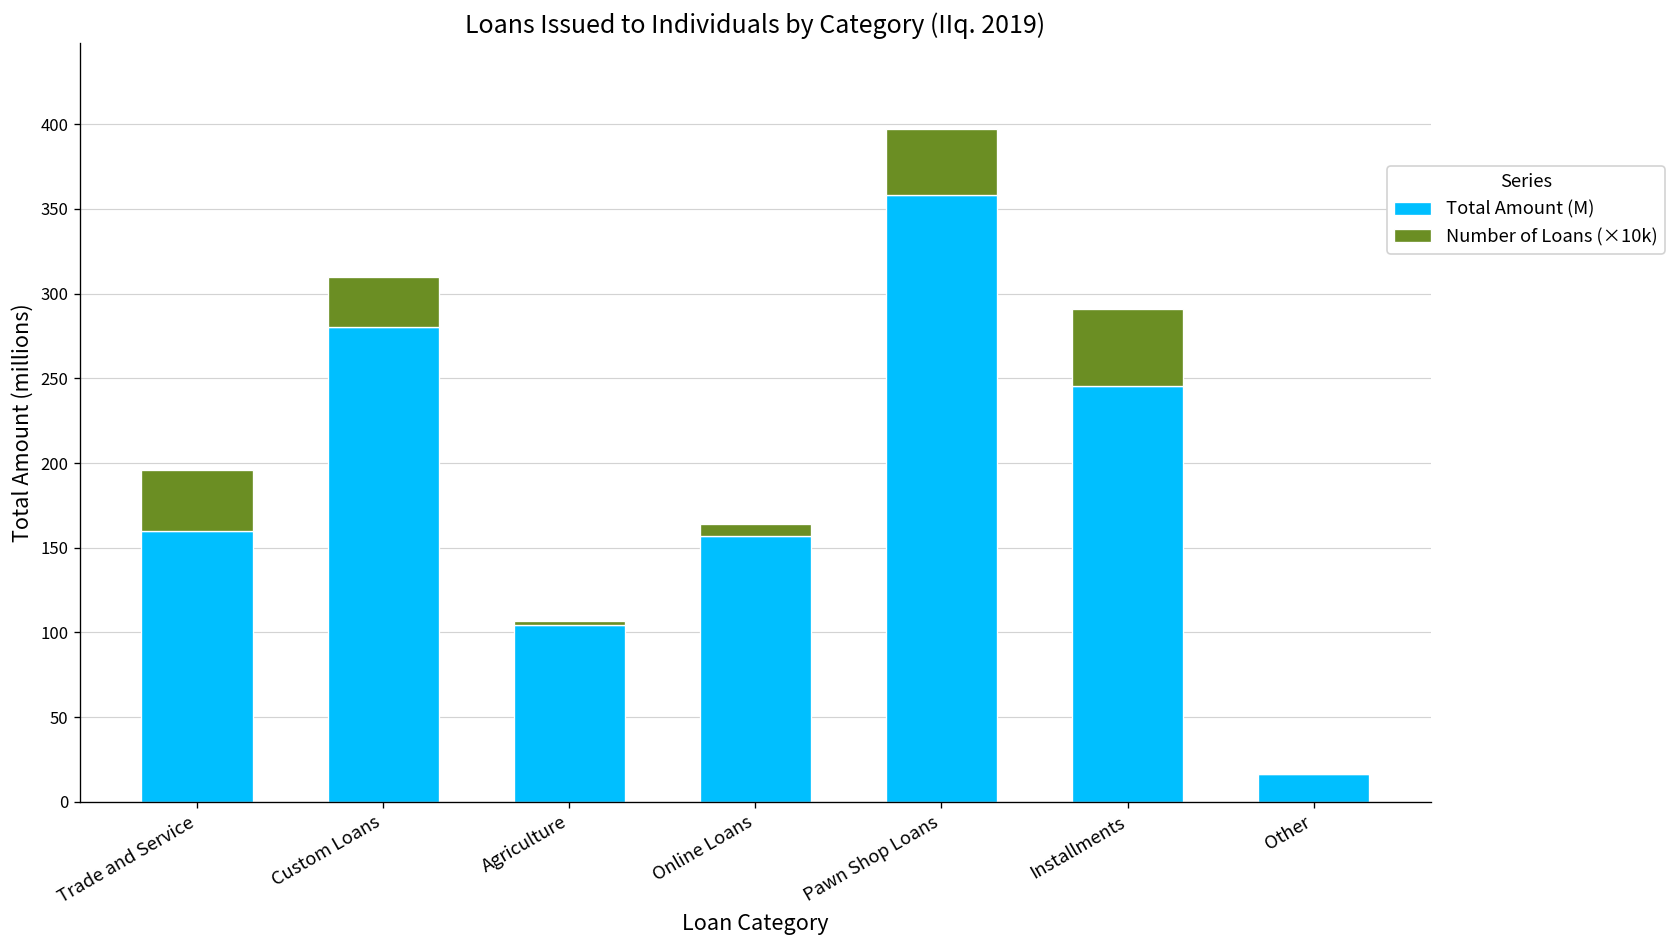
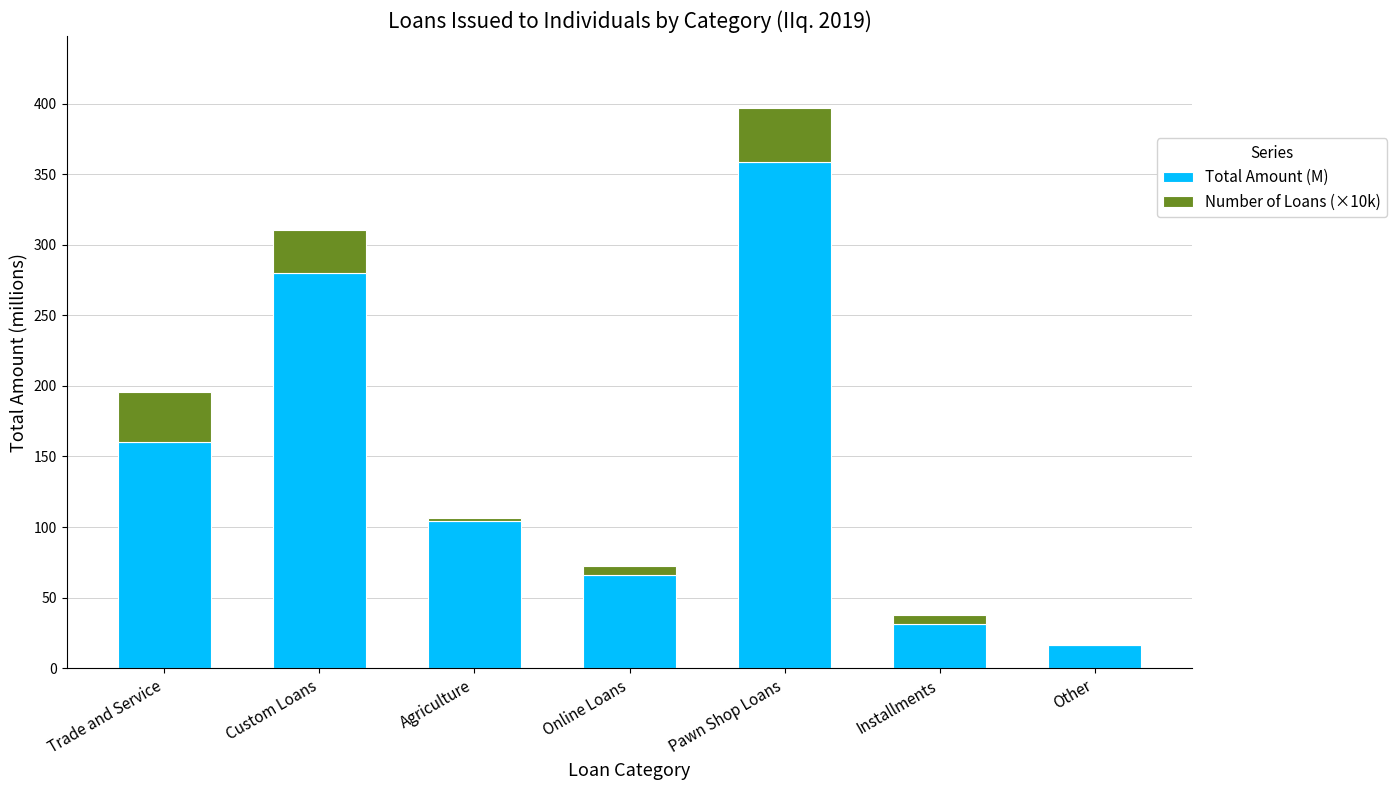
Total Amount (M), Online Loans: 157 -> 66
Total Amount (M), Installments: 246 -> 31
Number of Loans (×10k), Installments: 45 -> 6
